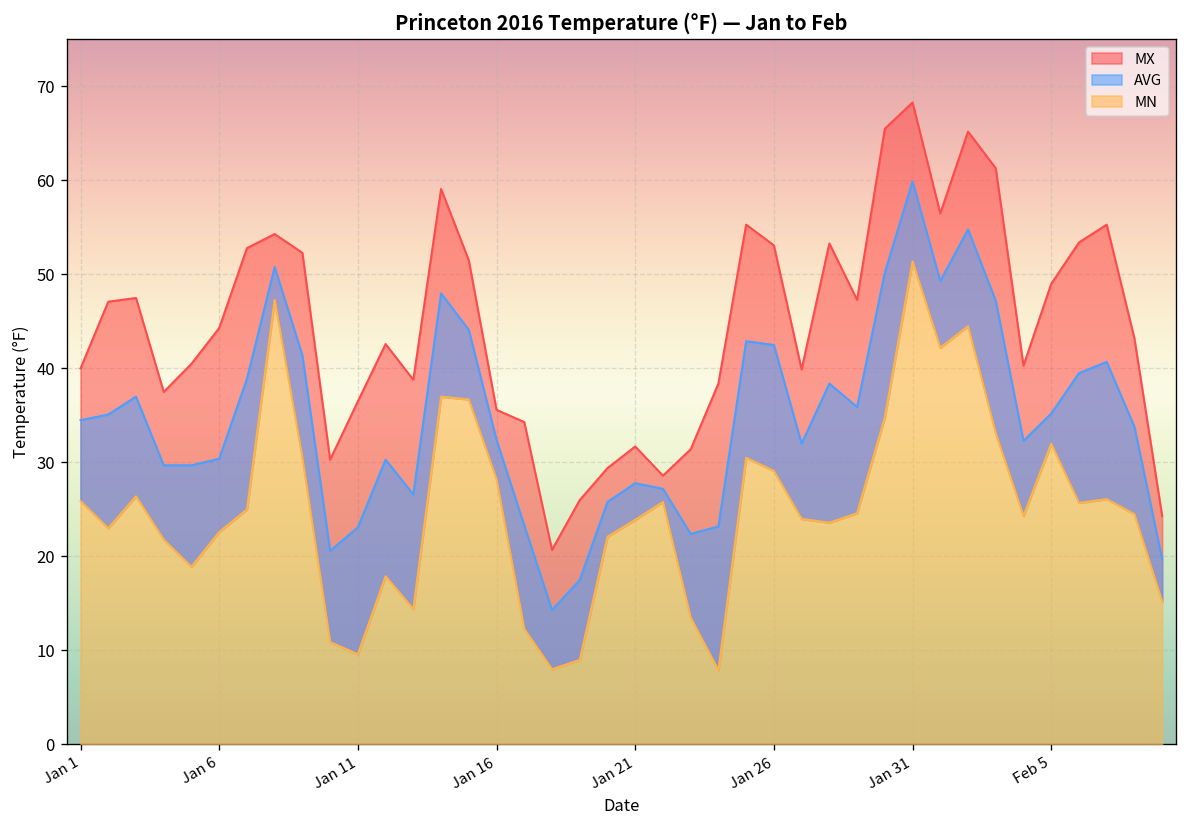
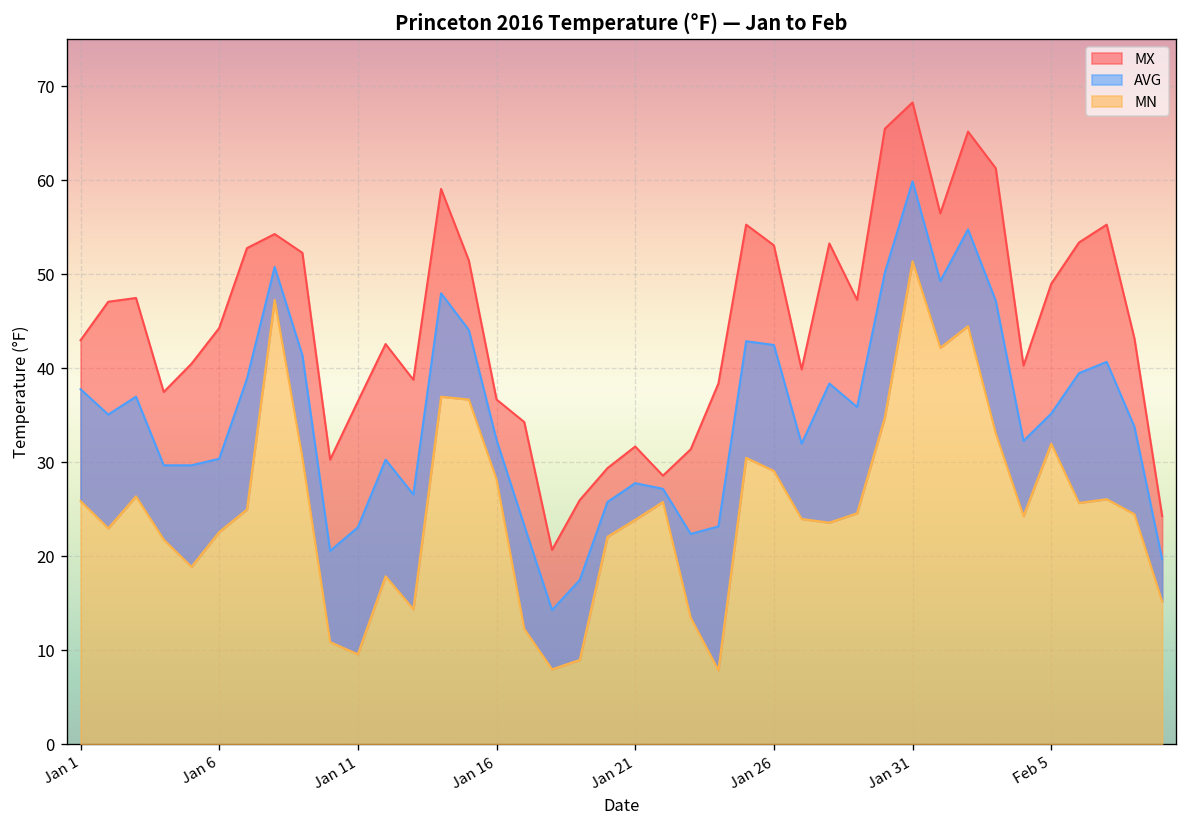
MX, Jan 1: 40 -> 43
AVG, Jan 1: 35 -> 38
MX, Jan 16: 36 -> 37
